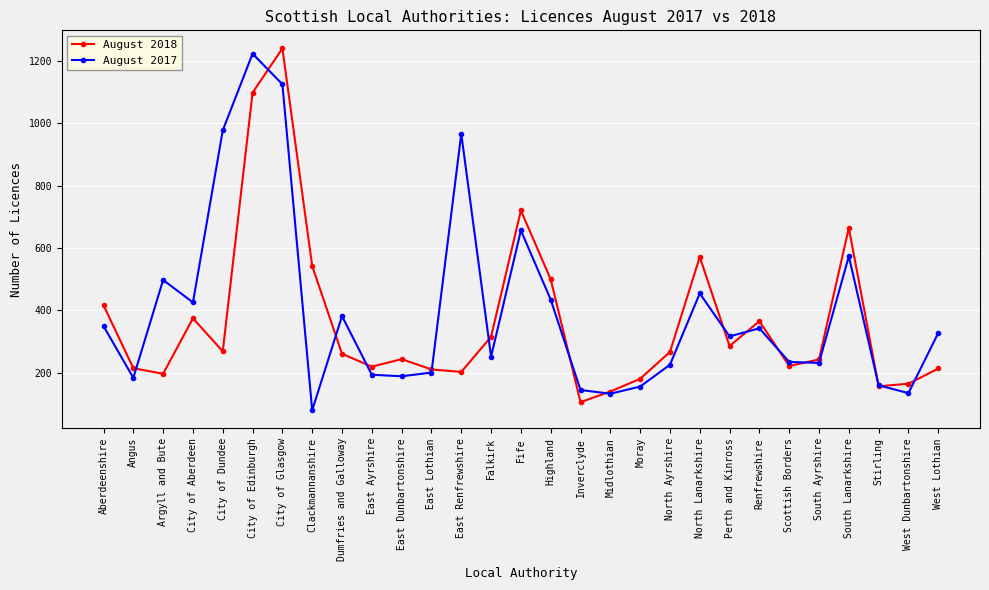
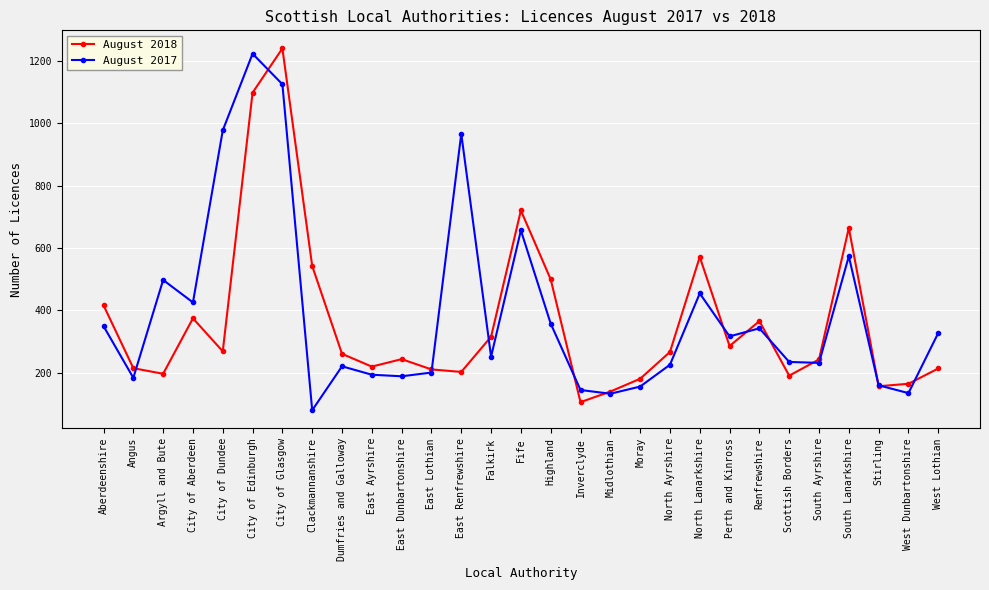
August 2017, Dumfries and Galloway: 380 -> 220
August 2017, Highland: 430 -> 360
August 2018, Scottish Borders: 220 -> 190
